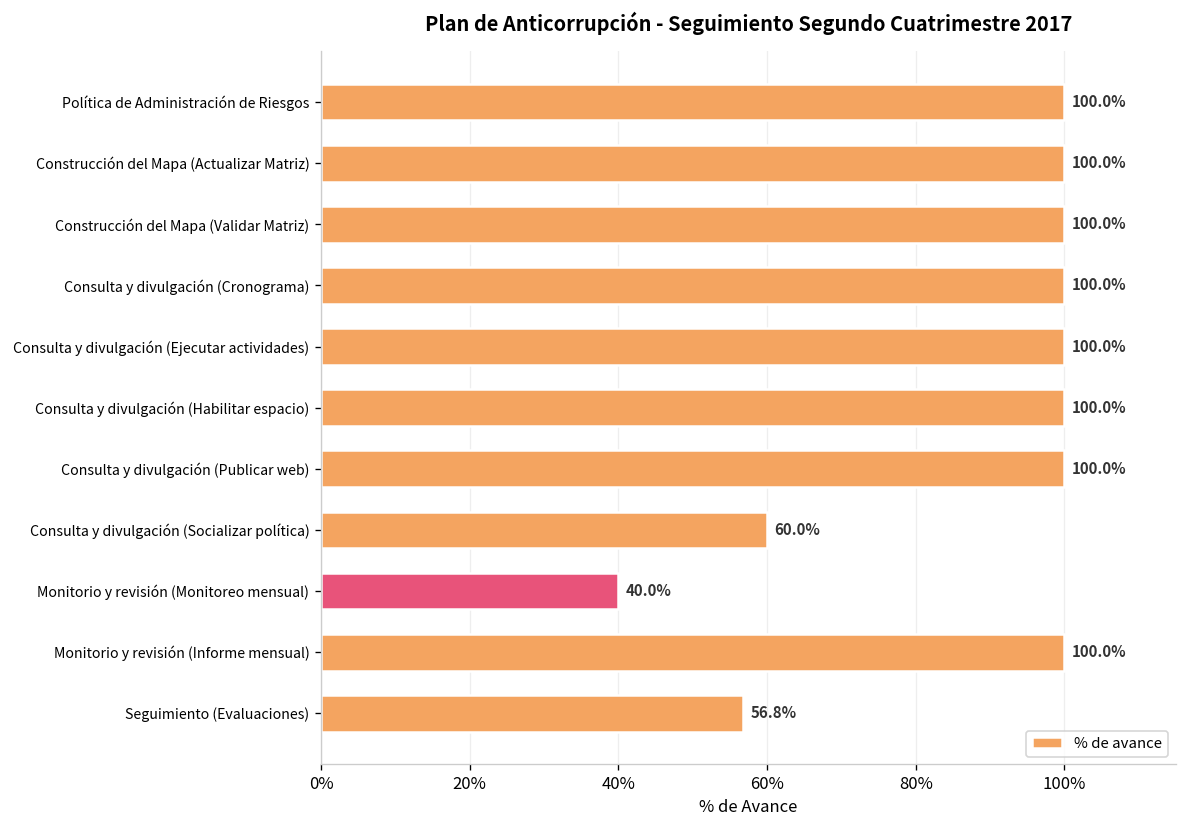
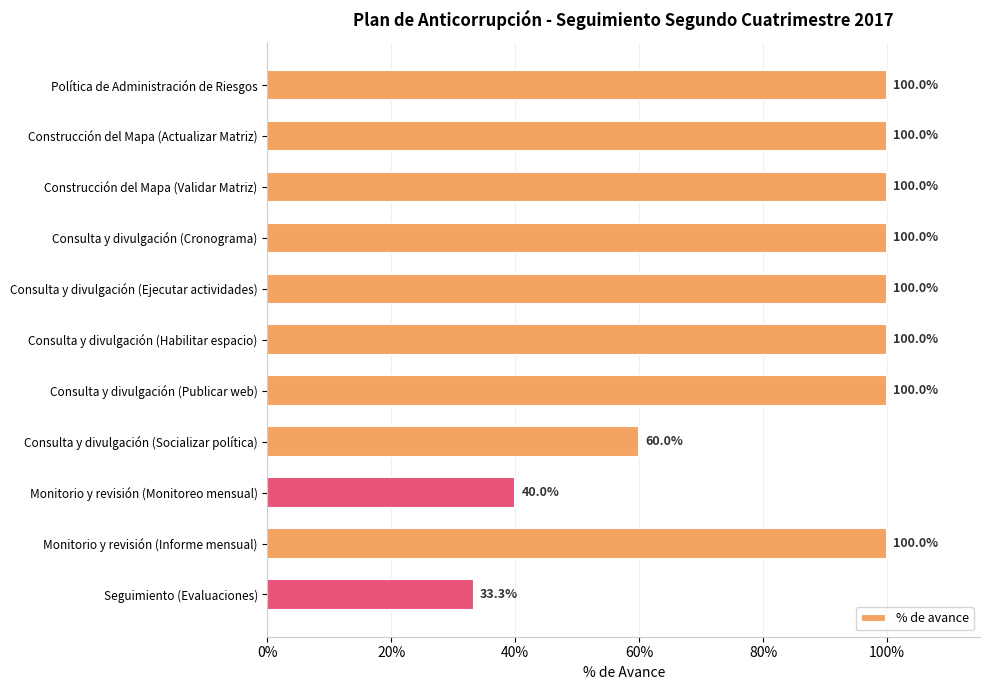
Seguimiento (Evaluaciones): 56.8% -> 33.3%
